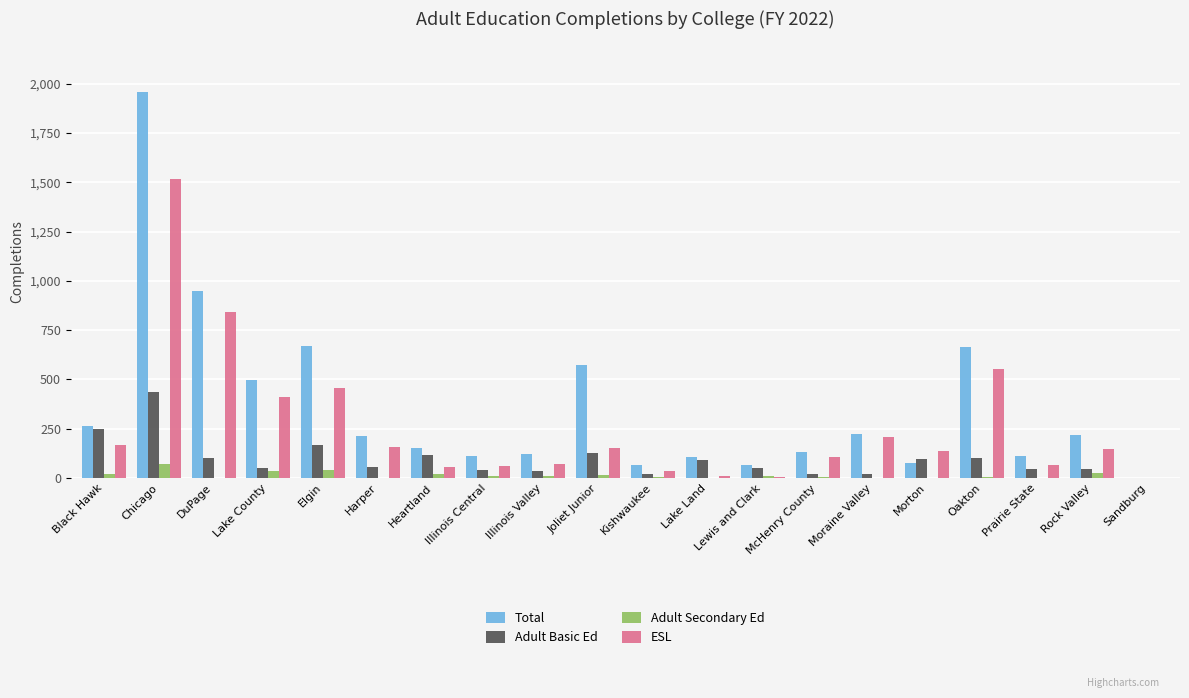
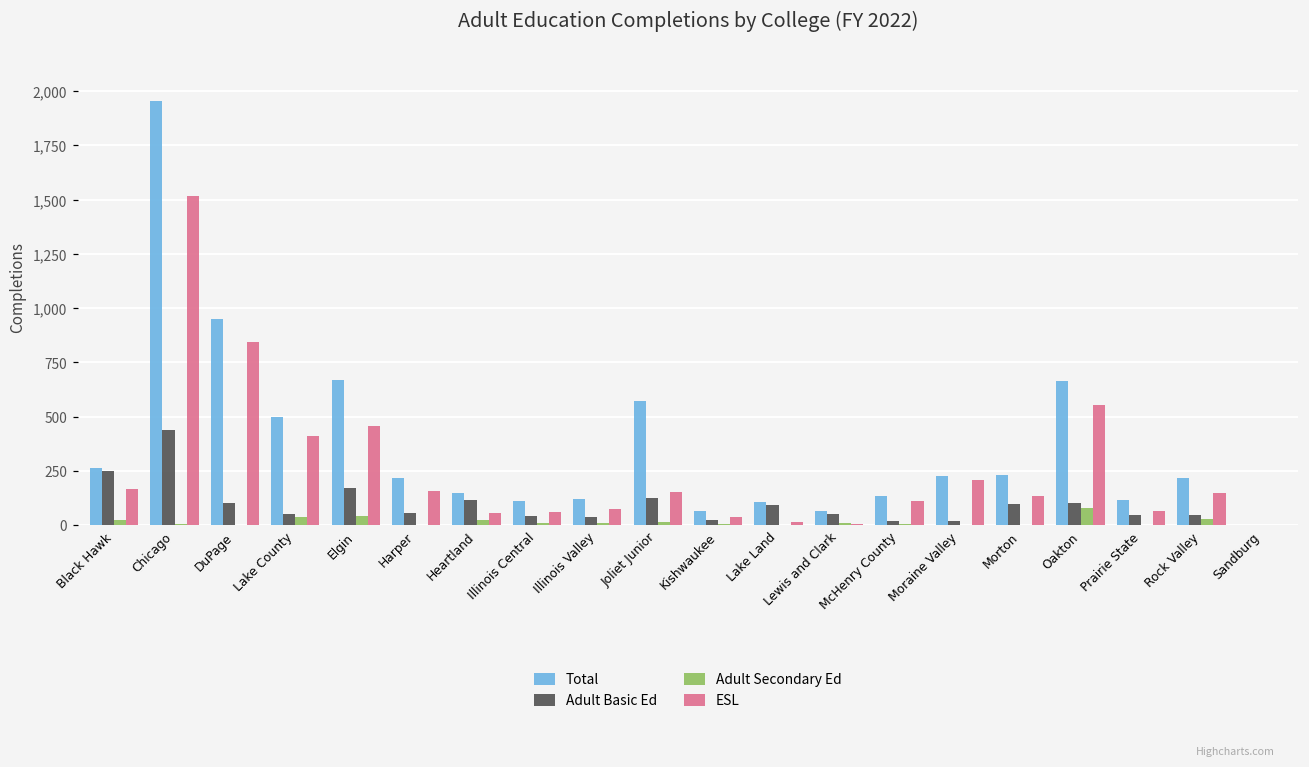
Adult Secondary Ed, Chicago: 70 -> 0
Total, Morton: 70 -> 230
Adult Secondary Ed, Oakton: 10 -> 80
